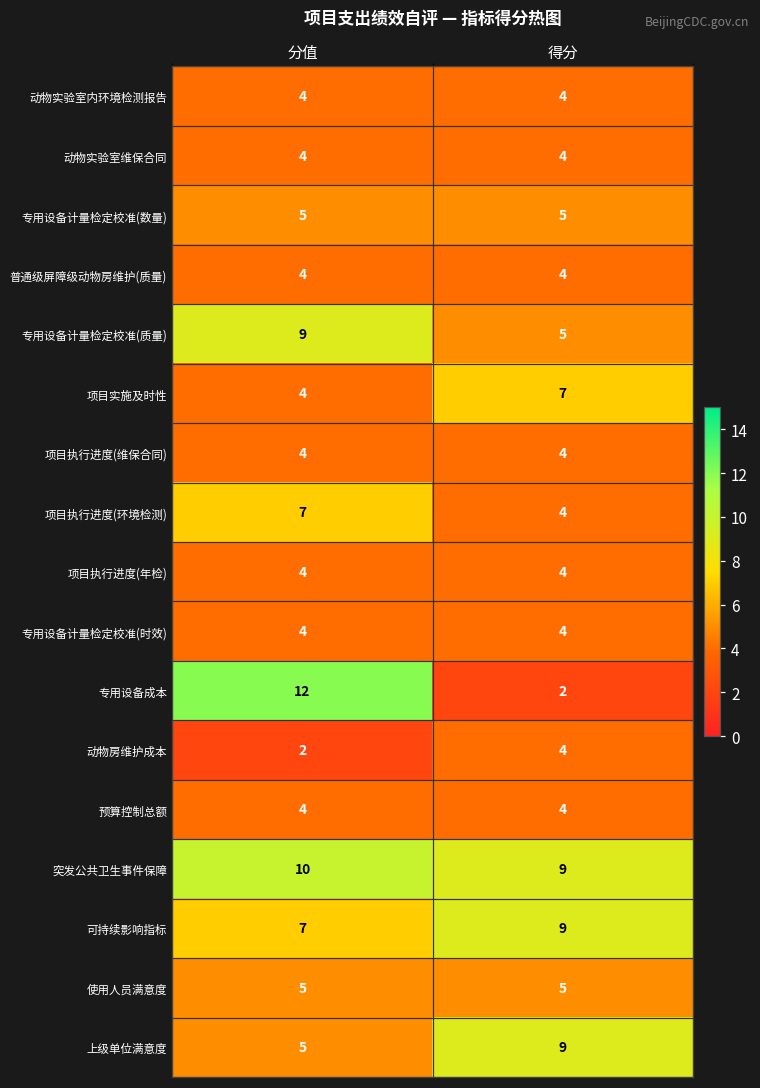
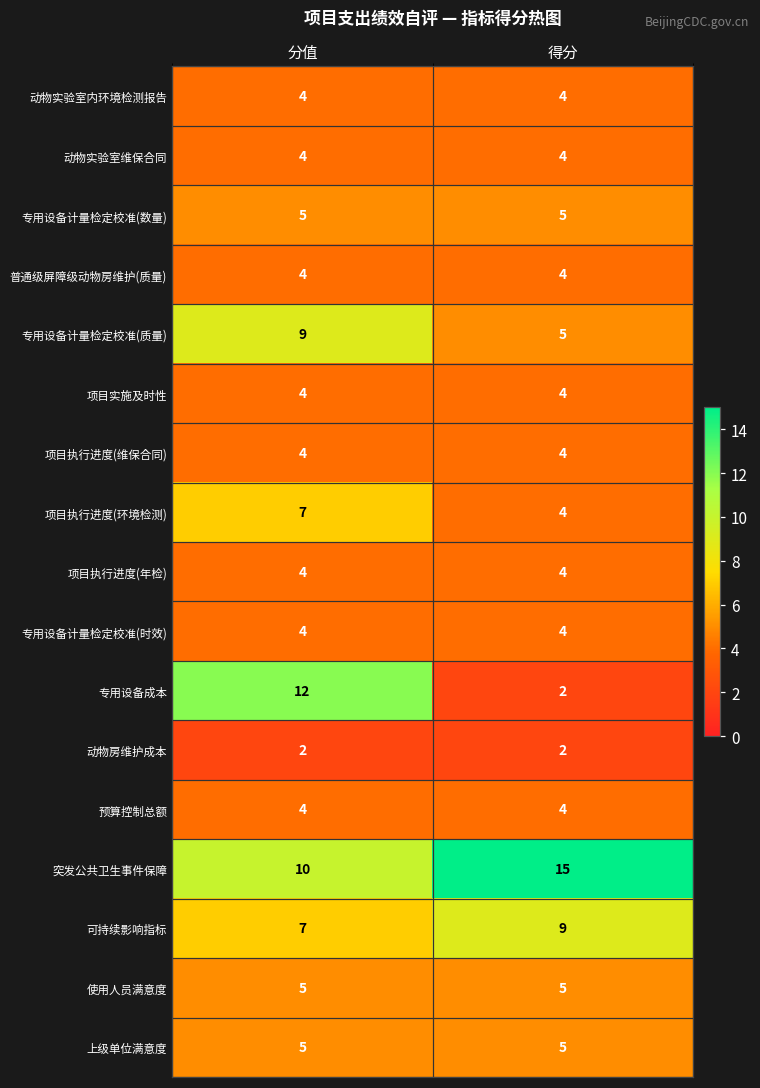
项目实施及时性, 得分: 7 -> 4
动物房维护成本, 得分: 4 -> 2
突发公共卫生事件保障, 得分: 9 -> 15
上级单位满意度, 得分: 9 -> 5
